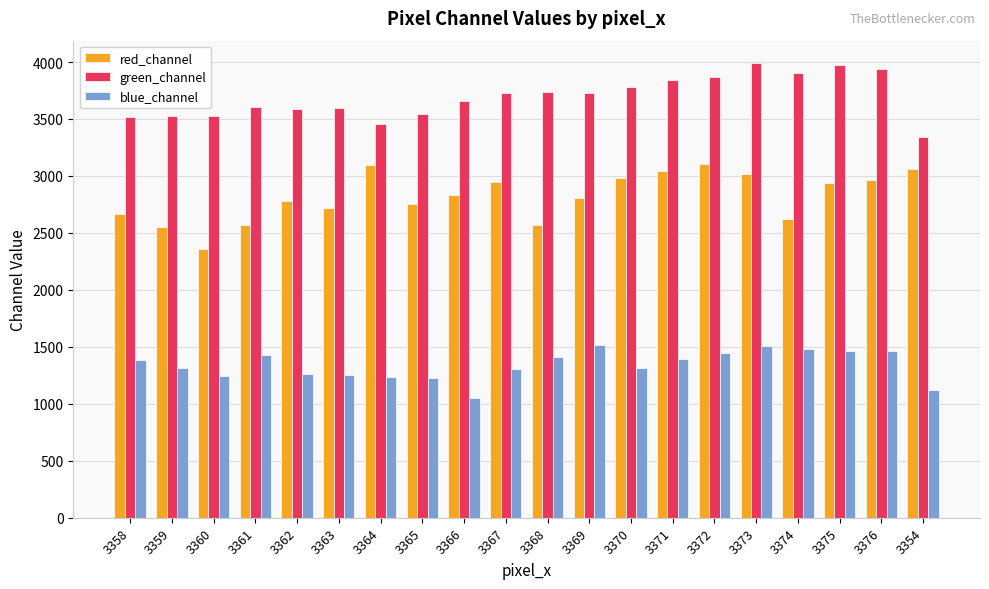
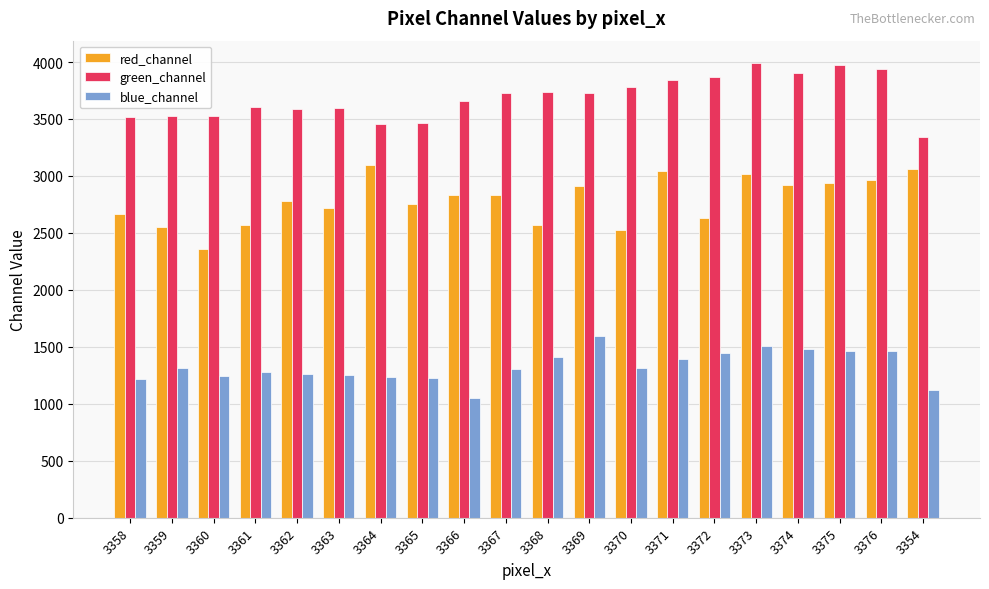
blue_channel, 3358: 1390 -> 1220
blue_channel, 3361: 1430 -> 1280
green_channel, 3365: 3540 -> 3470
red_channel, 3367: 2950 -> 2830
red_channel, 3369: 2800 -> 2910
blue_channel, 3369: 1520 -> 1600
red_channel, 3370: 2980 -> 2530
red_channel, 3372: 3110 -> 2630
red_channel, 3374: 2630 -> 2920
